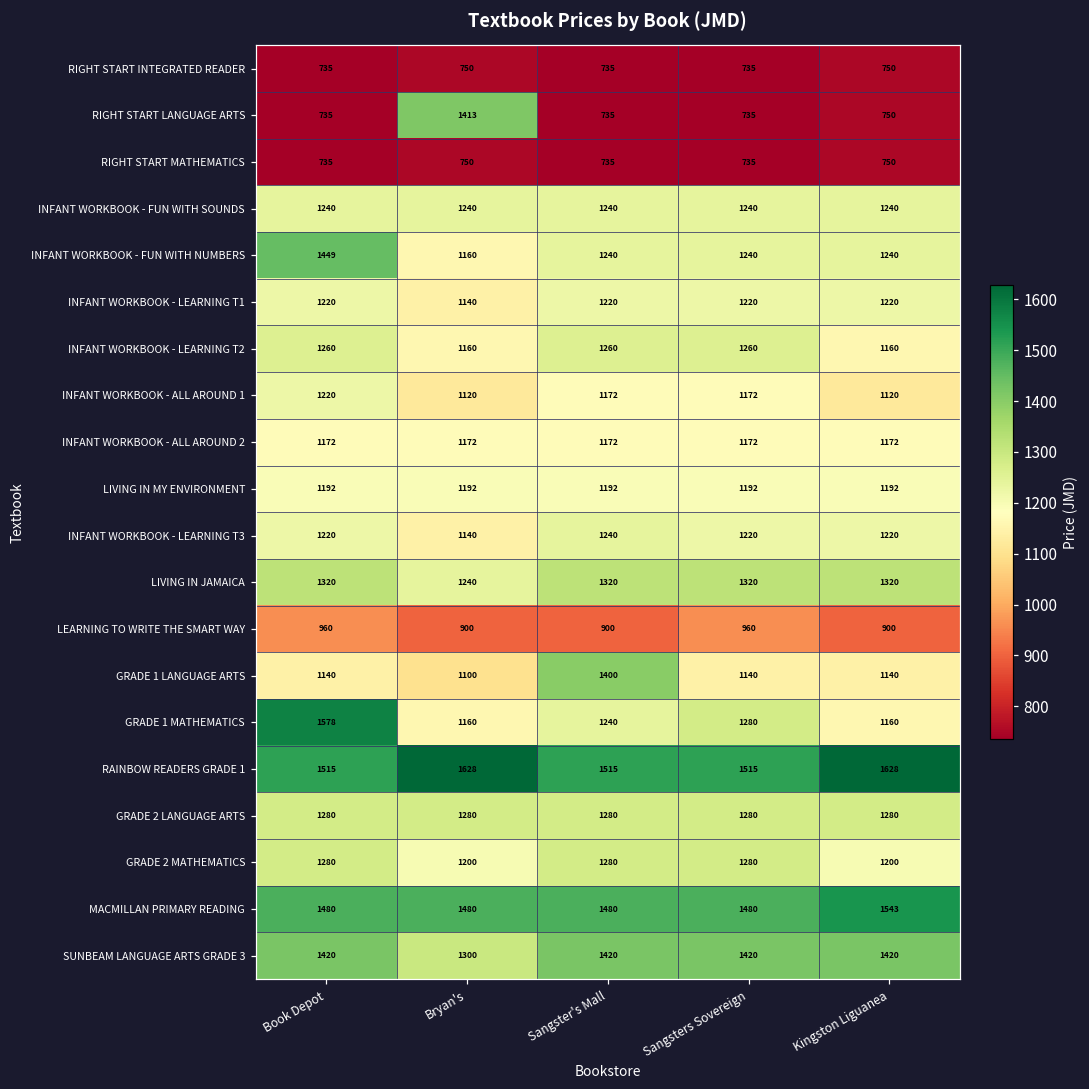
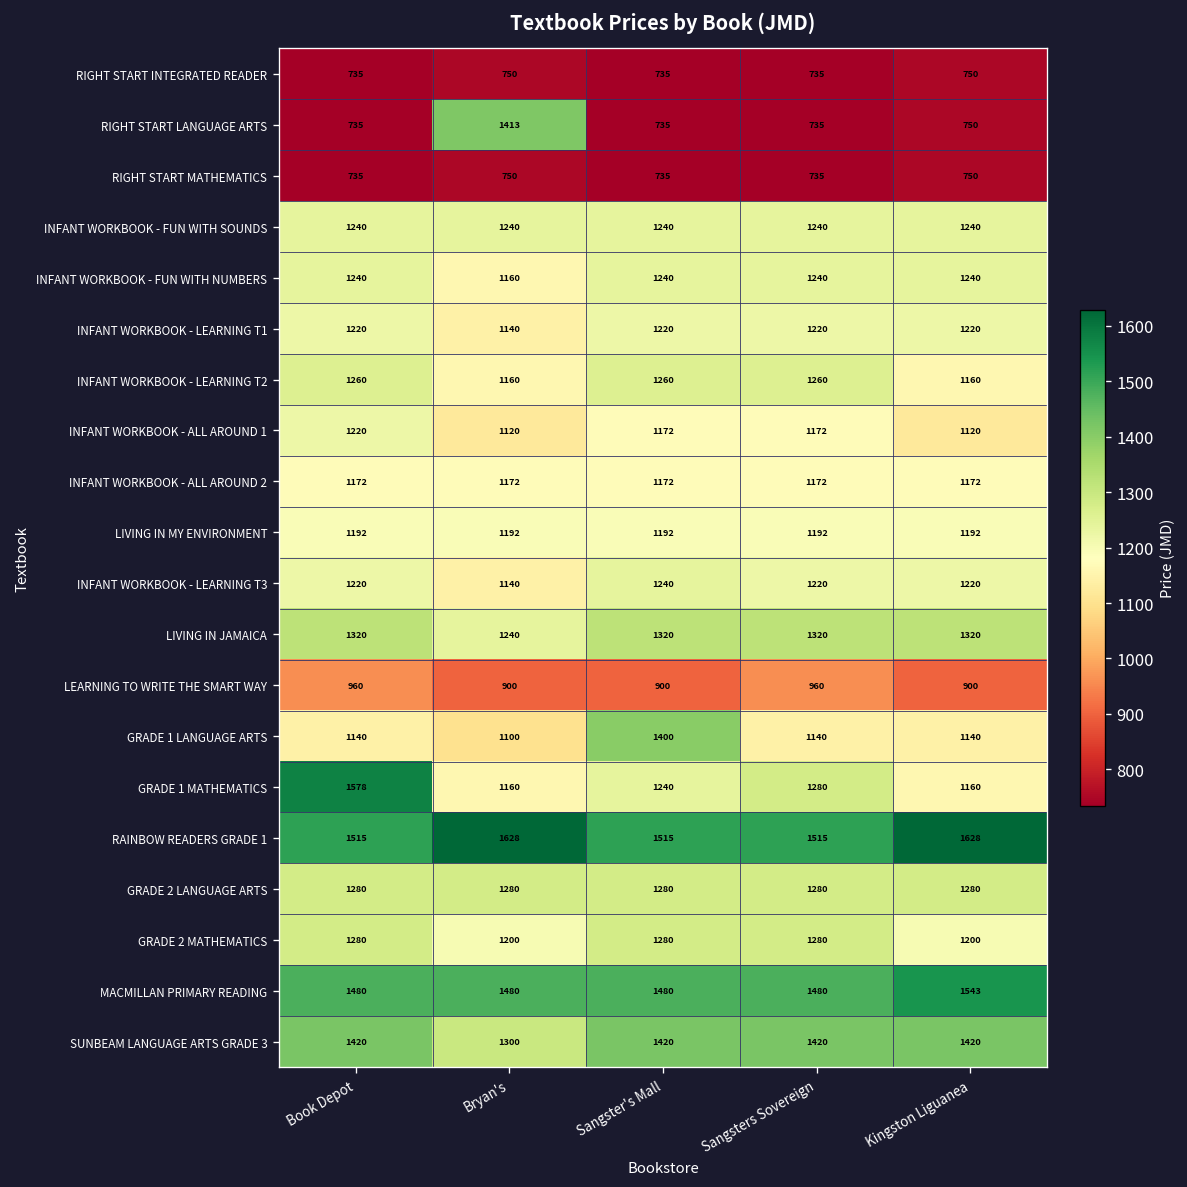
INFANT WORKBOOK - FUN WITH NUMBERS, Book Depot: 1449 -> 1240
